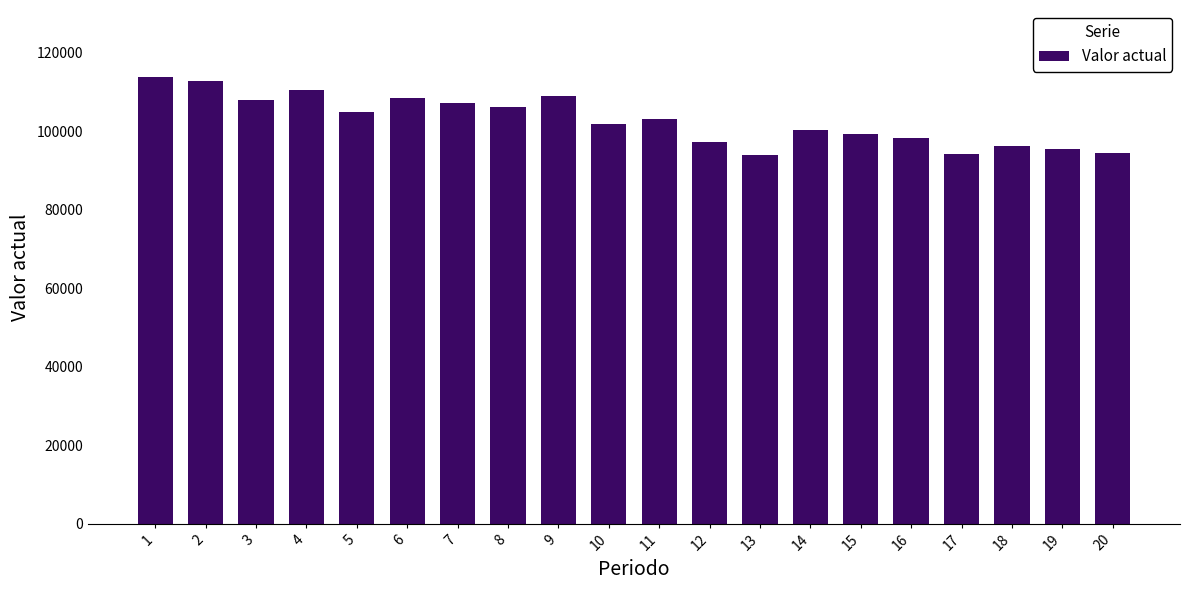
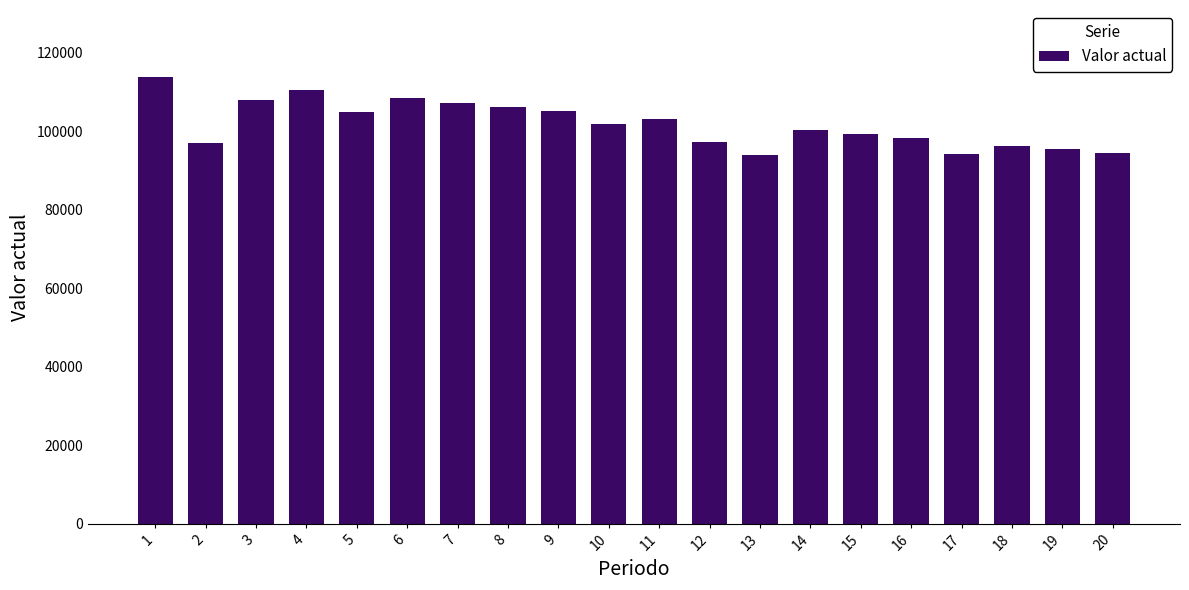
2: 113000 -> 97000
9: 109000 -> 105000
